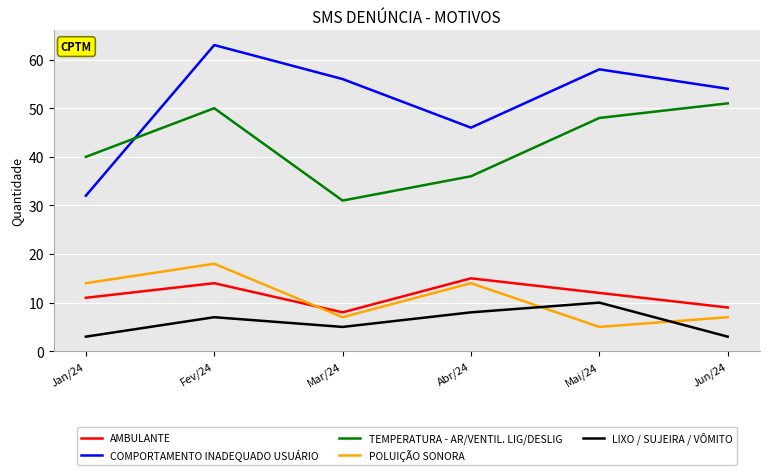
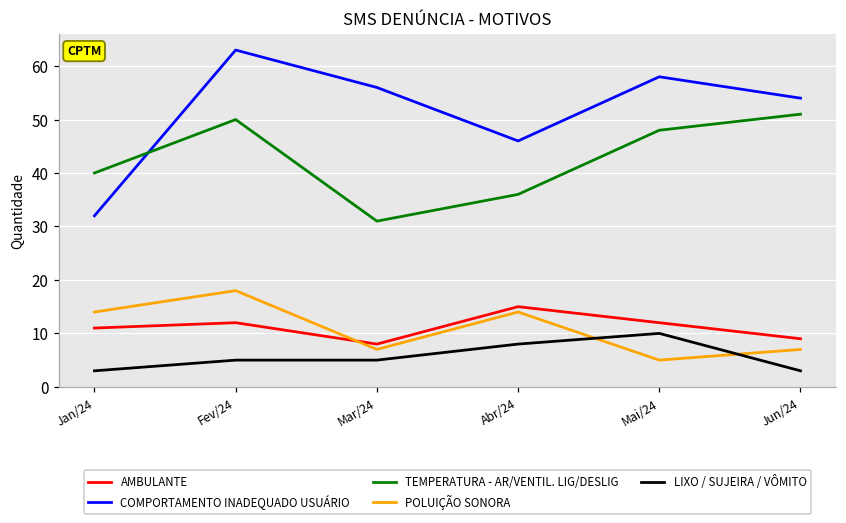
AMBULANTE, Fev/24: 14 -> 12
LIXO / SUJEIRA / VÔMITO, Fev/24: 7 -> 5
